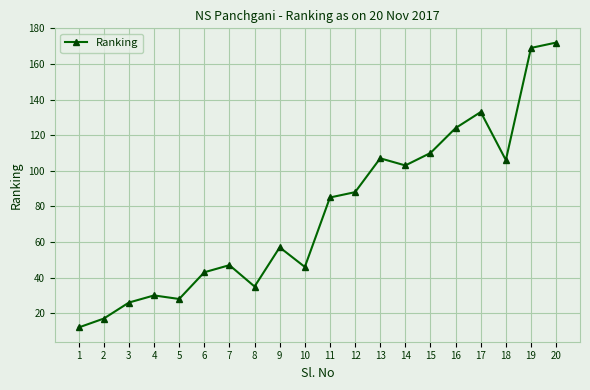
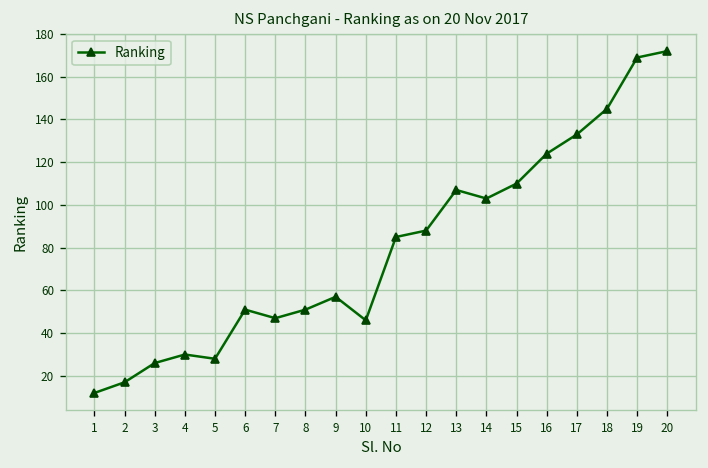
6: 43 -> 51
8: 35 -> 51
18: 106 -> 145
